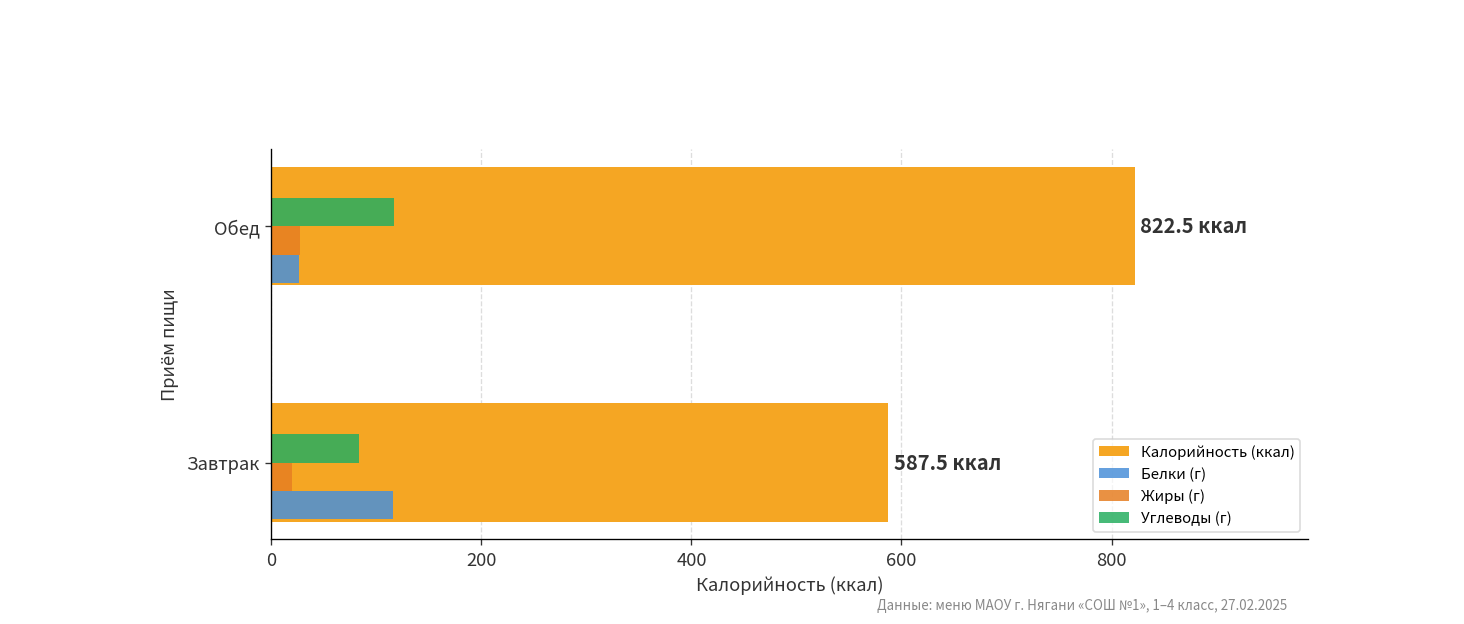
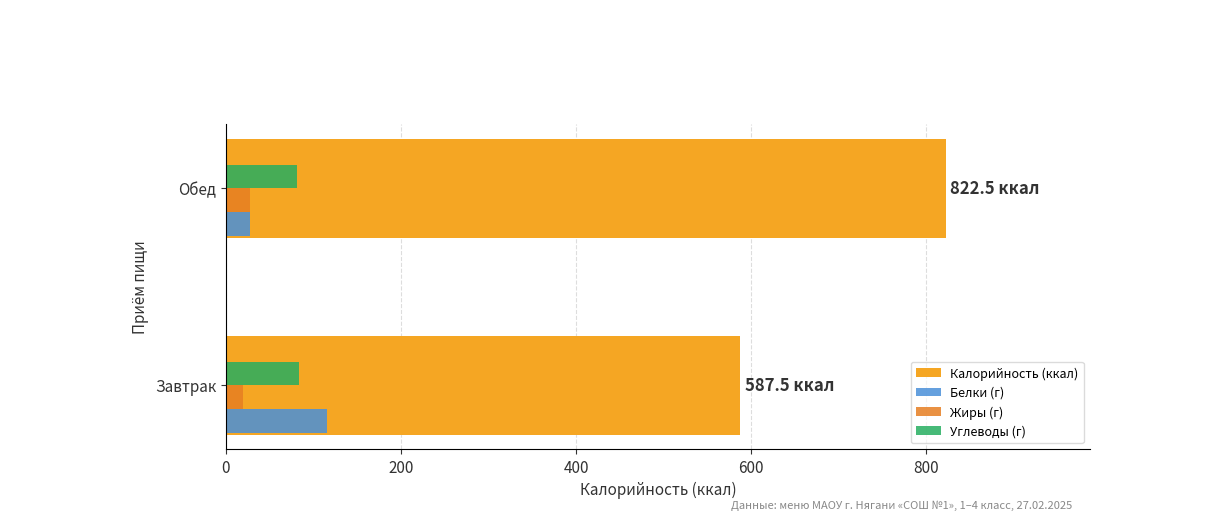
Углеводы (г), Обед: 120 -> 80
